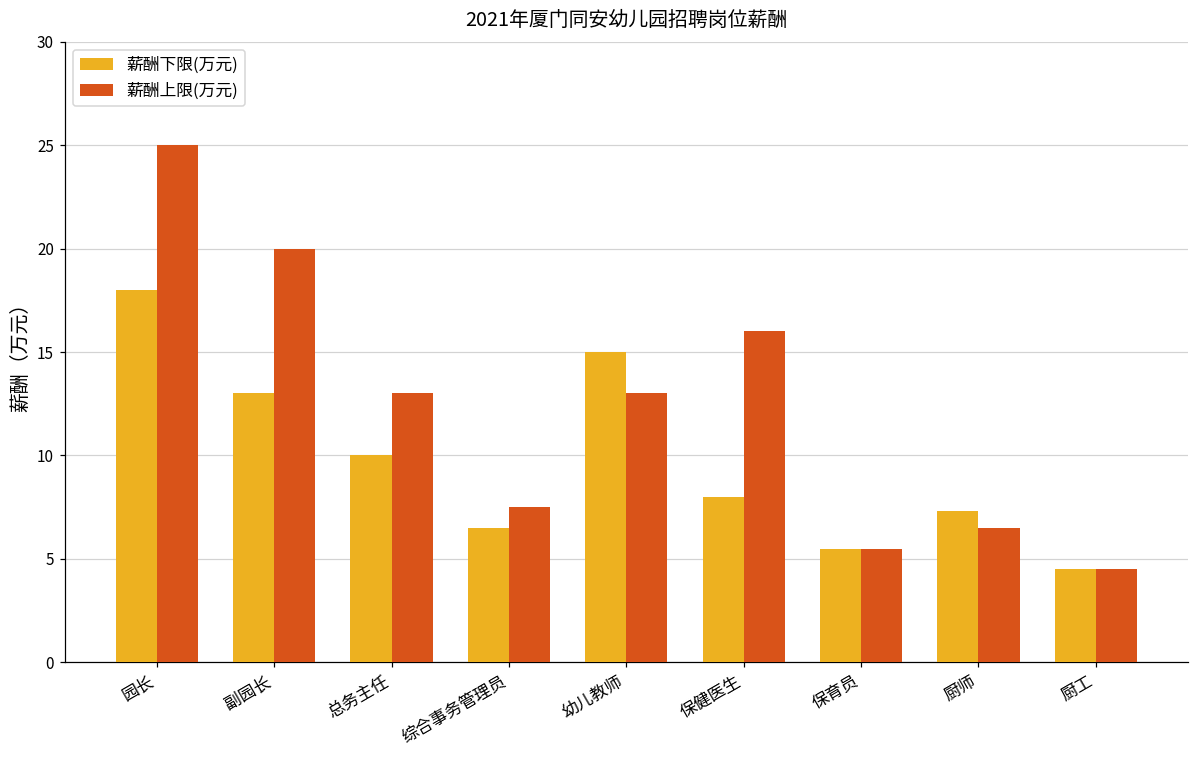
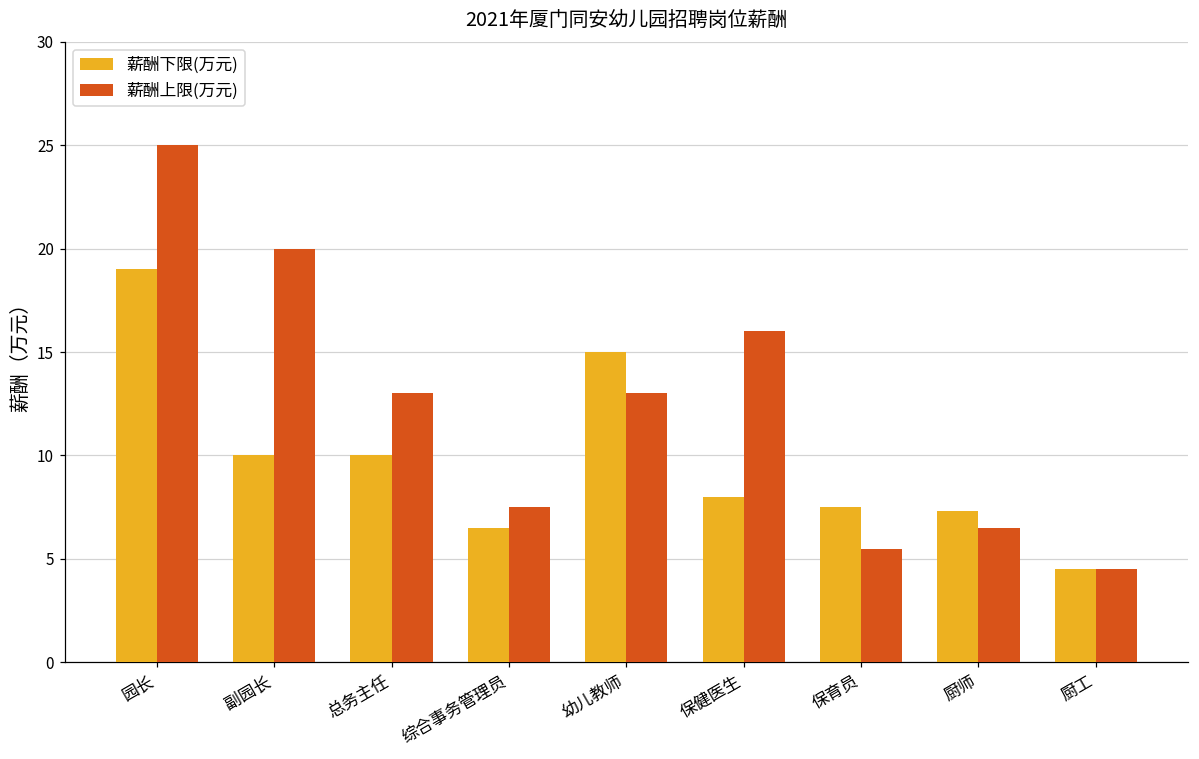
薪酬下限(万元), 园长: 18 -> 19
薪酬下限(万元), 副园长: 13 -> 10
薪酬下限(万元), 保育员: 5.5 -> 7.5
